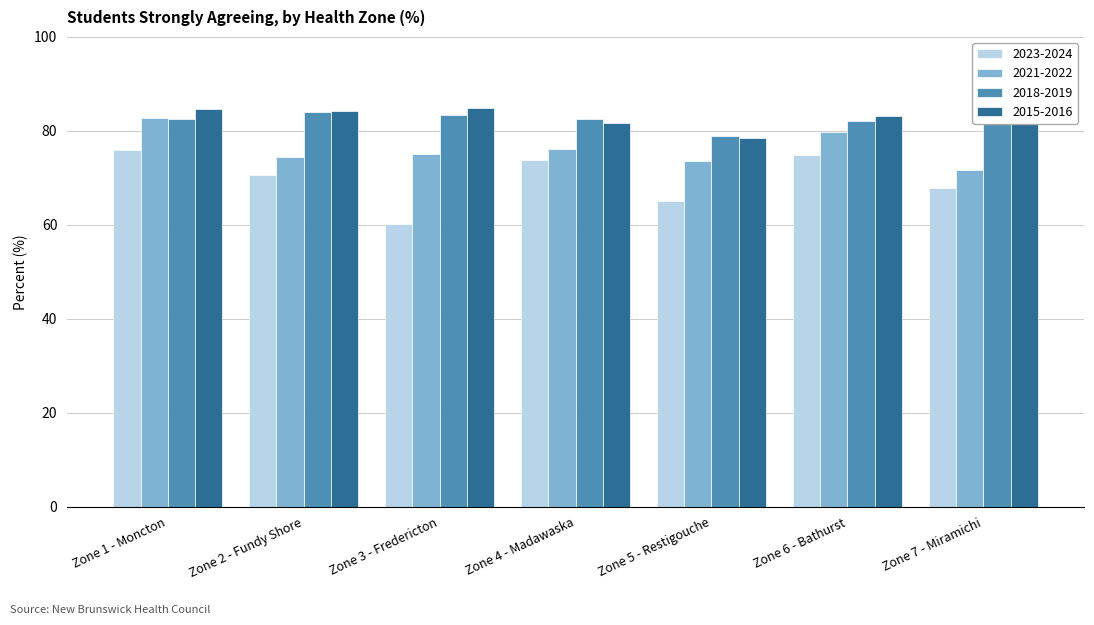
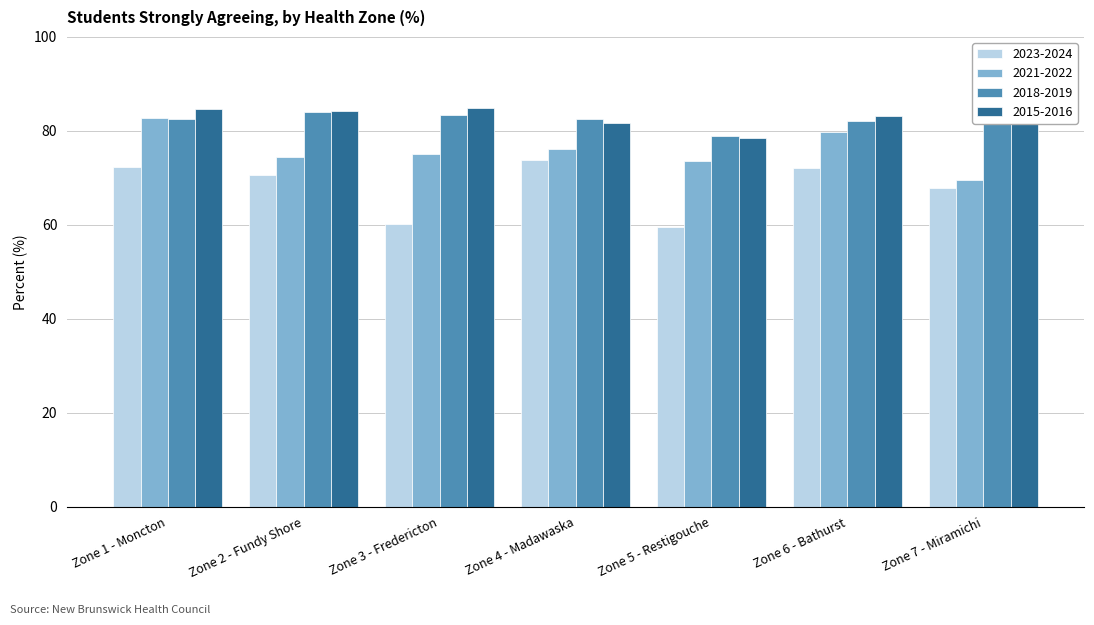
2023-2024, Zone 1 - Moncton: 76 -> 72
2023-2024, Zone 5 - Restigouche: 65 -> 59
2023-2024, Zone 6 - Bathurst: 75 -> 72
2021-2022, Zone 7 - Miramichi: 72 -> 70
